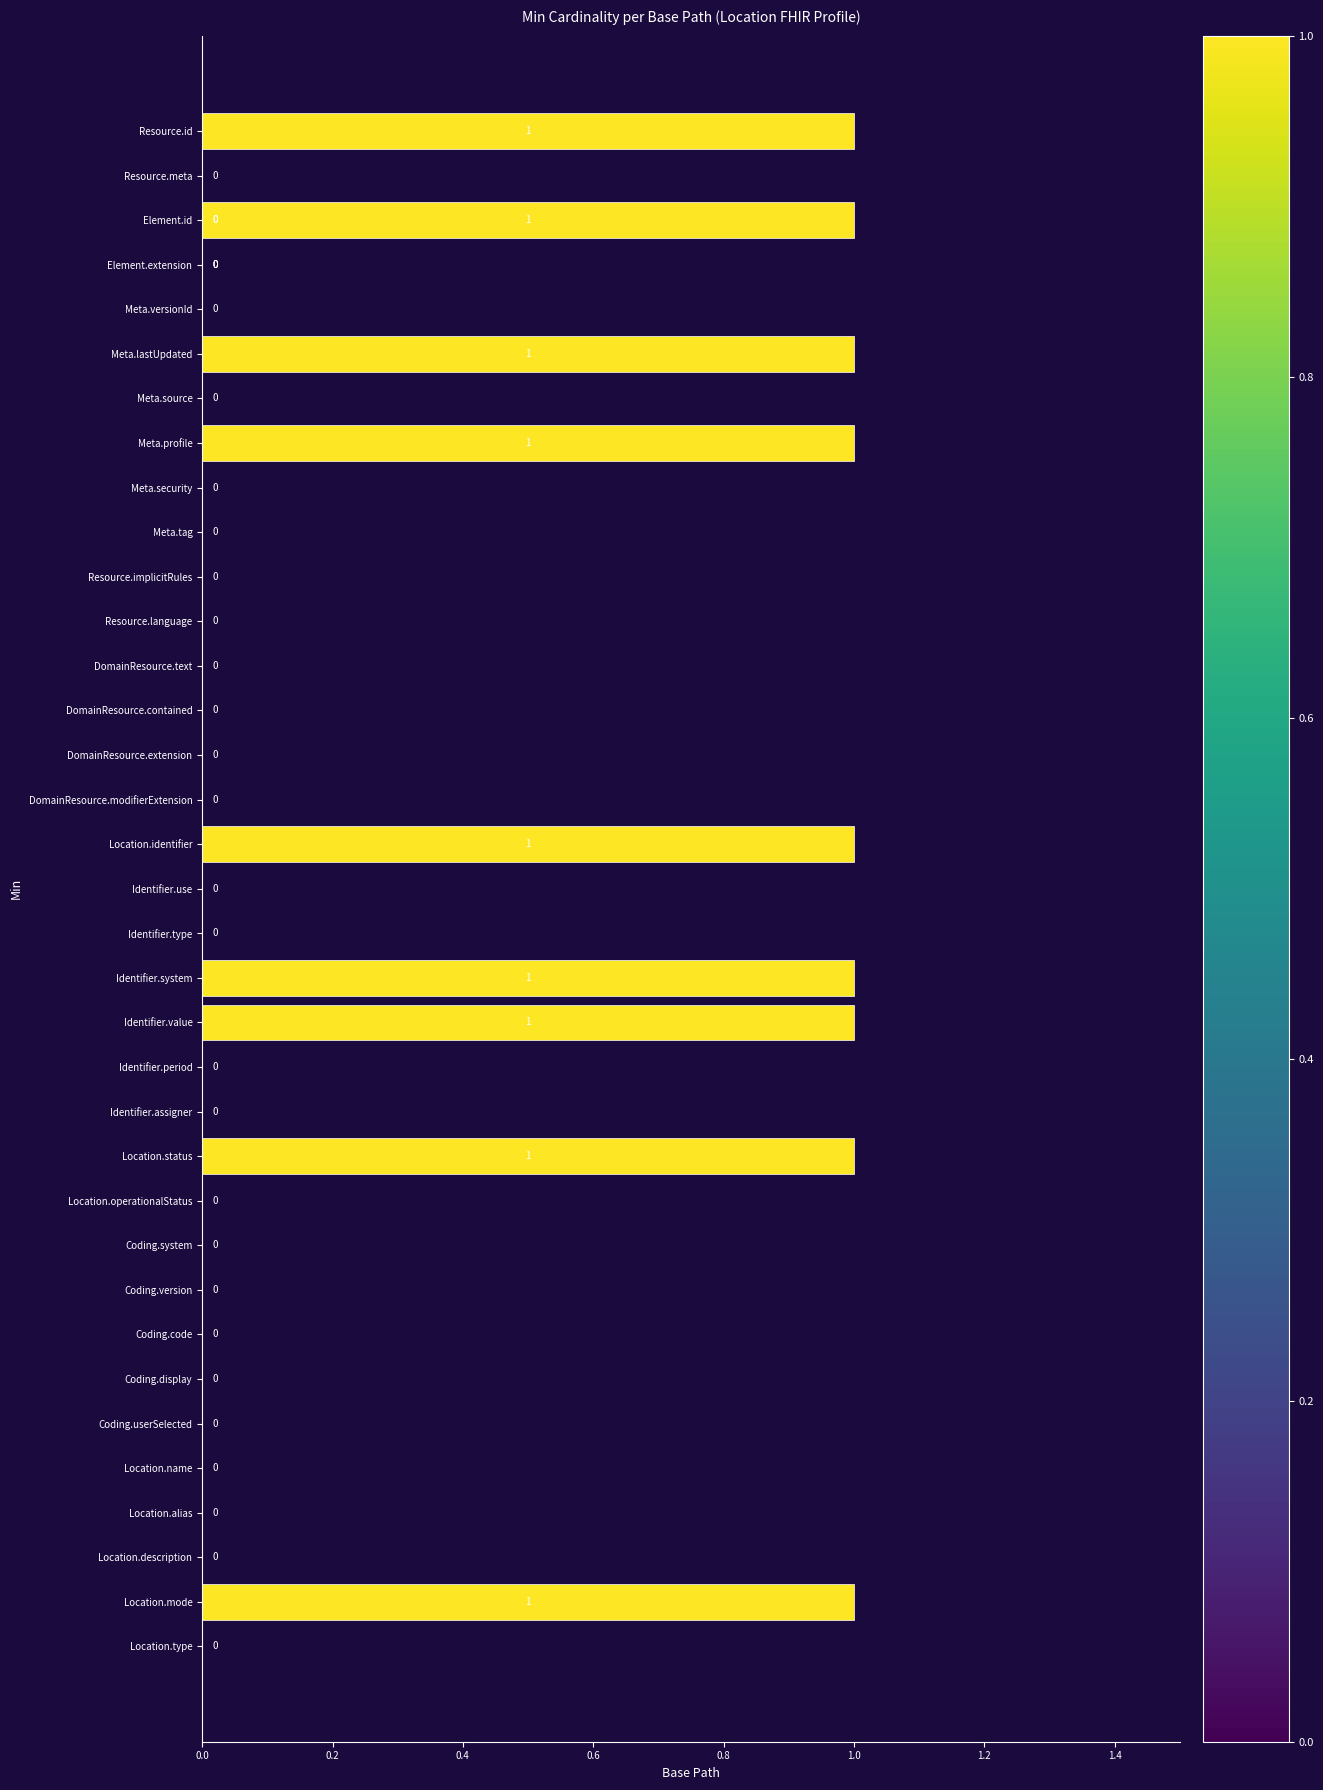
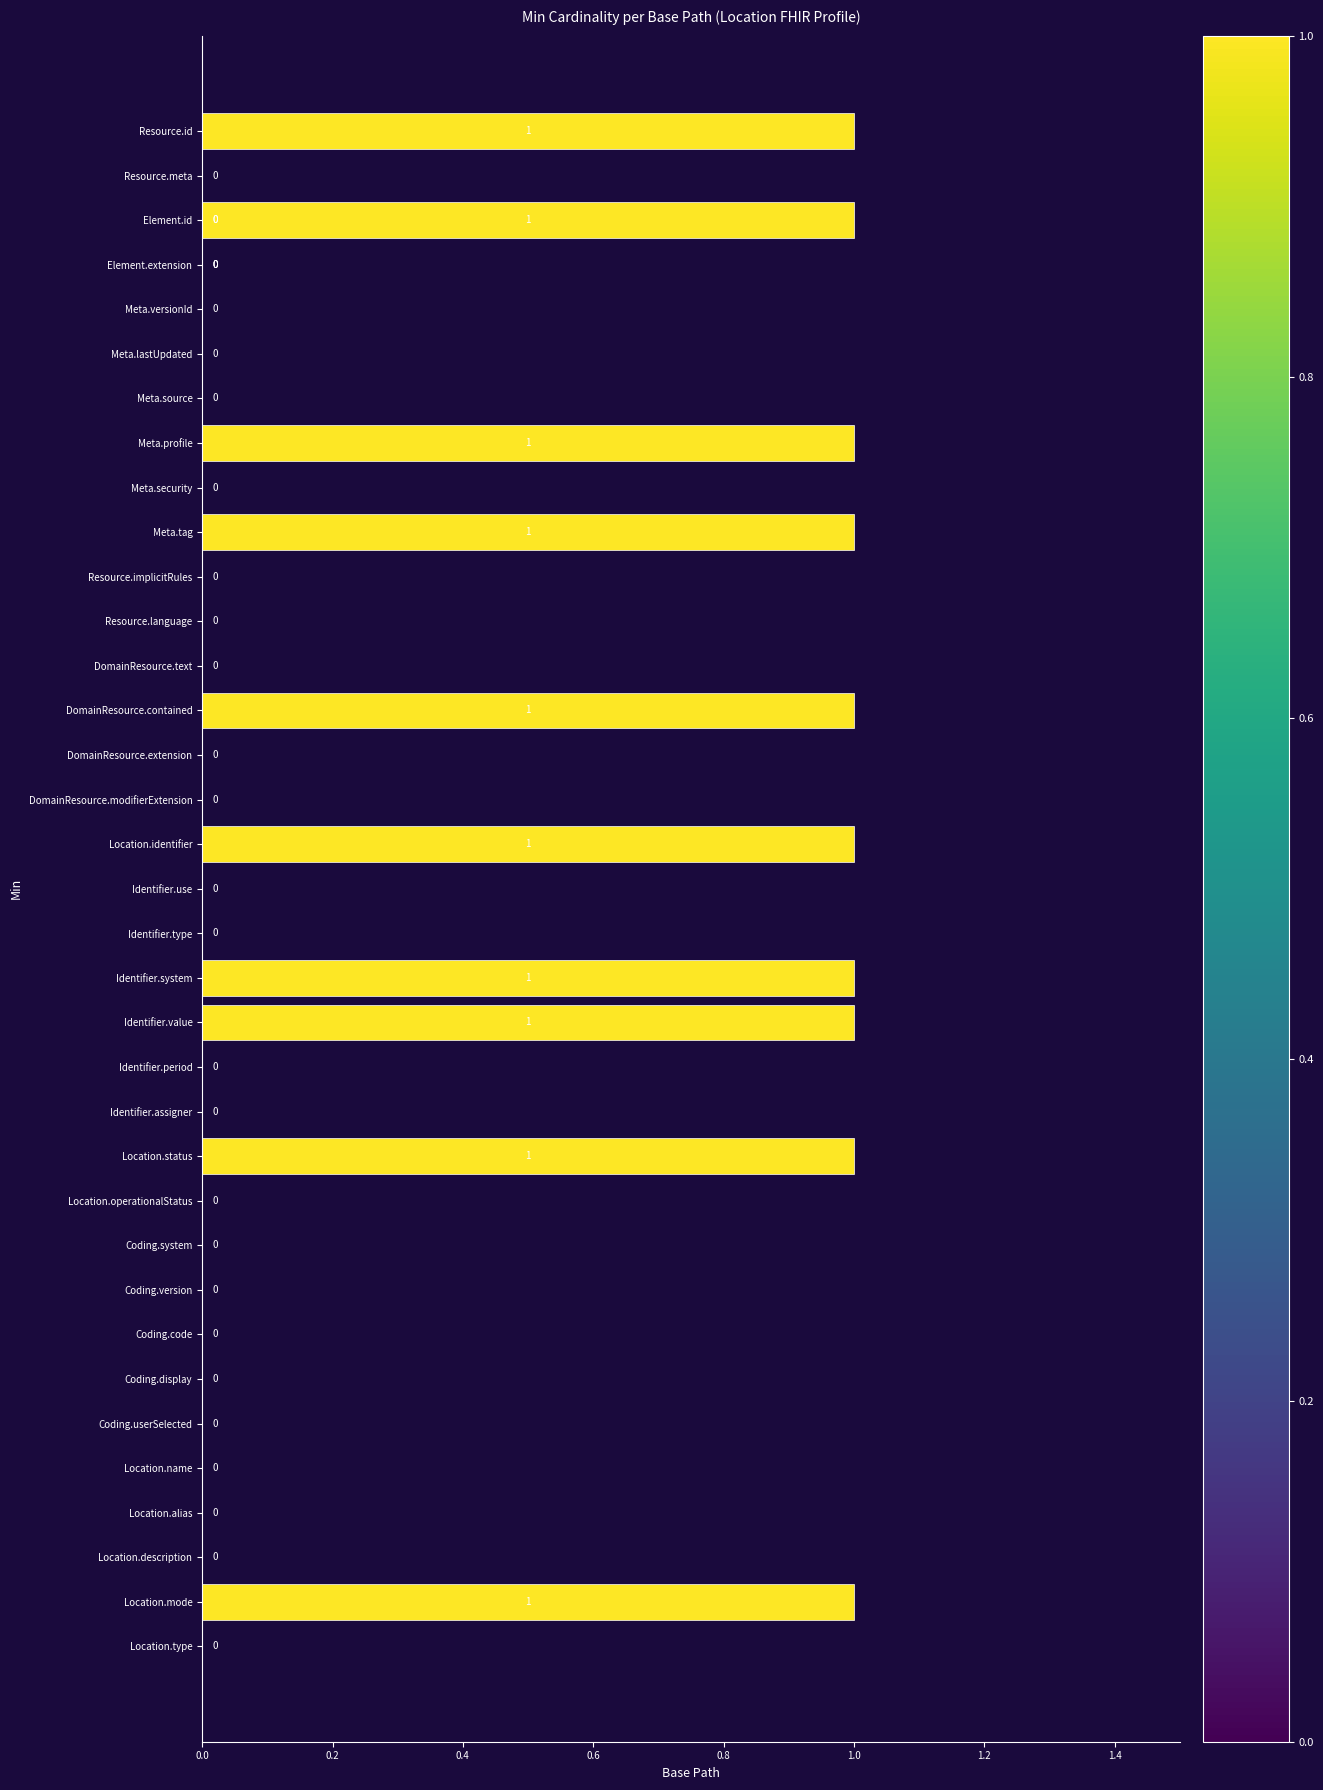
Meta.lastUpdated: 1 -> 0
Meta.tag: 0 -> 1
DomainResource.contained: 0 -> 1
